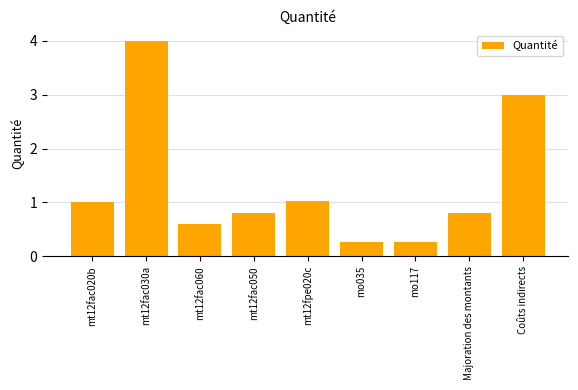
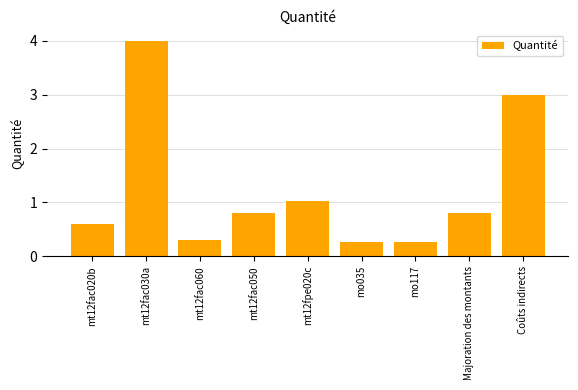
mt12fac020b: 1.0 -> 0.6
mt12fac060: 0.6 -> 0.3
